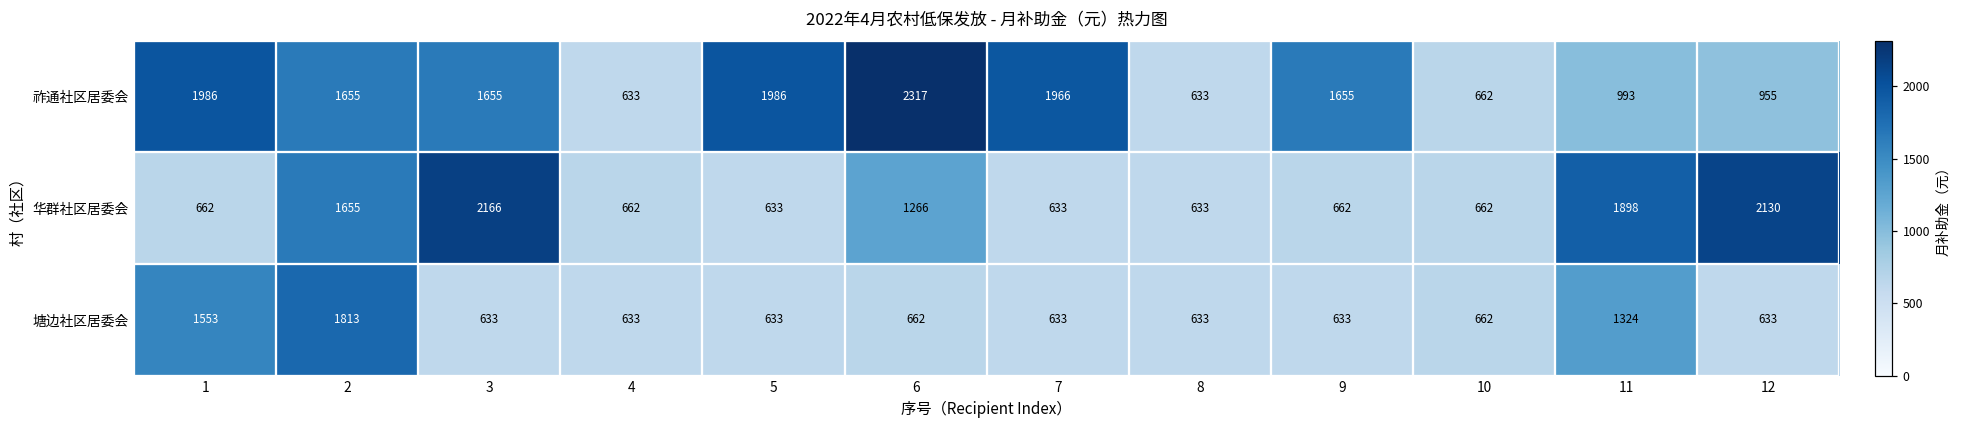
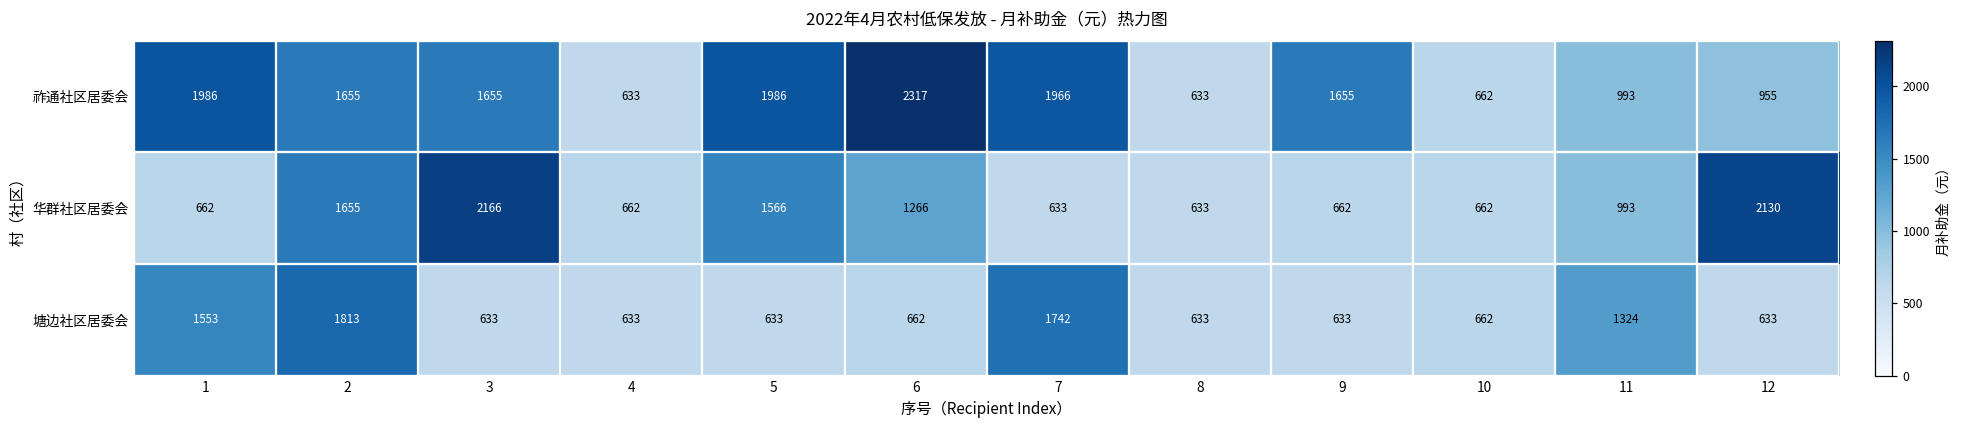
华群社区居委会, 5: 633 -> 1566
华群社区居委会, 11: 1898 -> 993
塘边社区居委会, 7: 633 -> 1742
